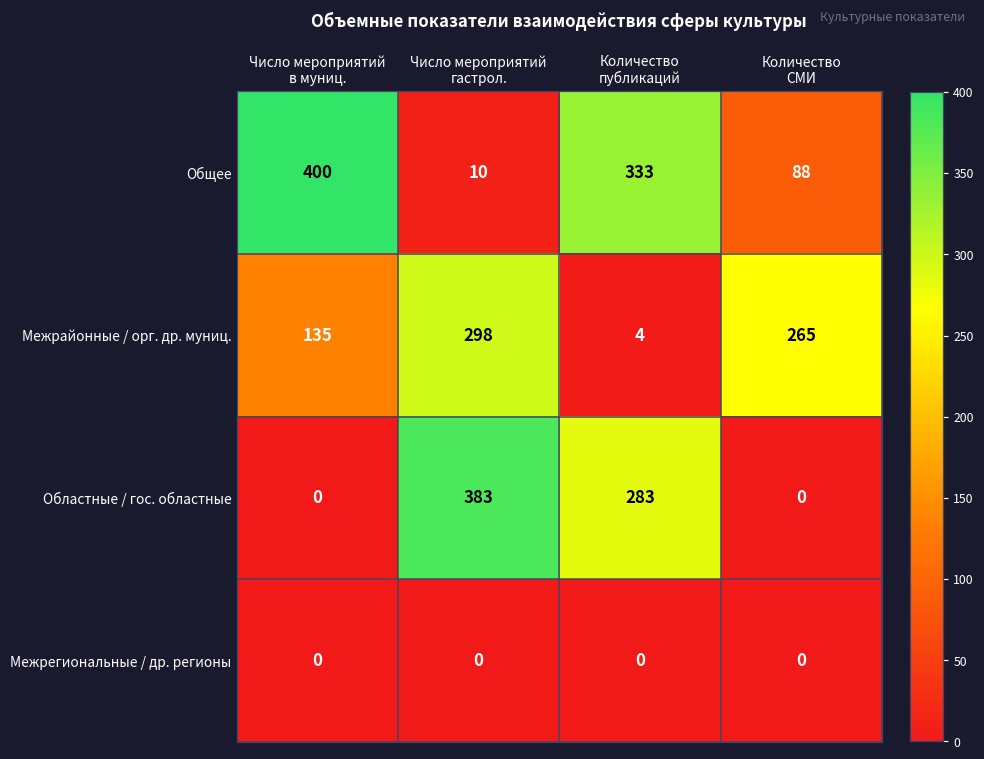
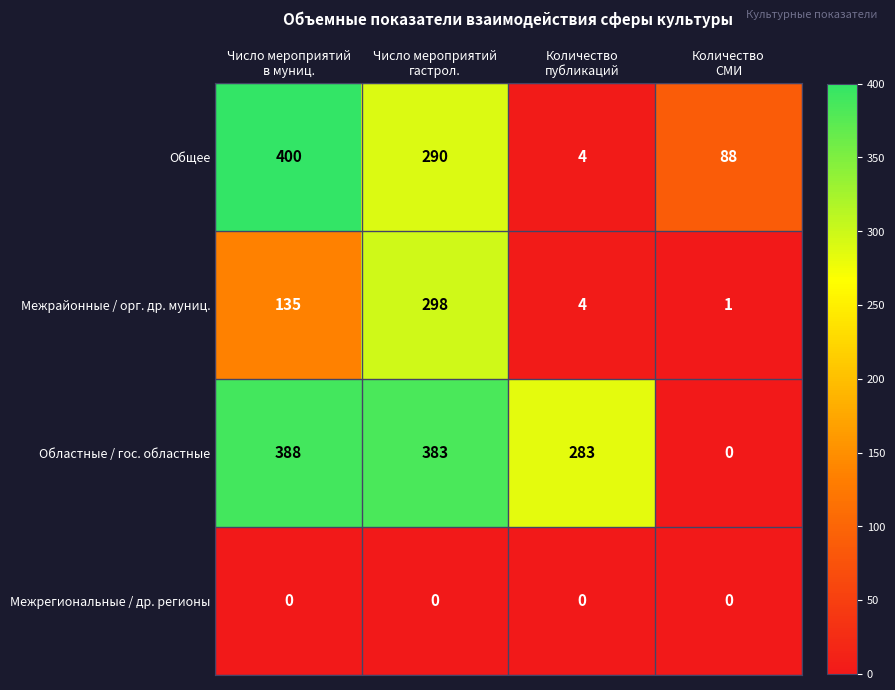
Общее, Число мероприятий гастрол.: 10 -> 290
Общее, Количество публикаций: 333 -> 4
Межрайонные / орг. др. муниц., Количество СМИ: 265 -> 1
Областные / гос. областные, Число мероприятий в муниц.: 0 -> 388
